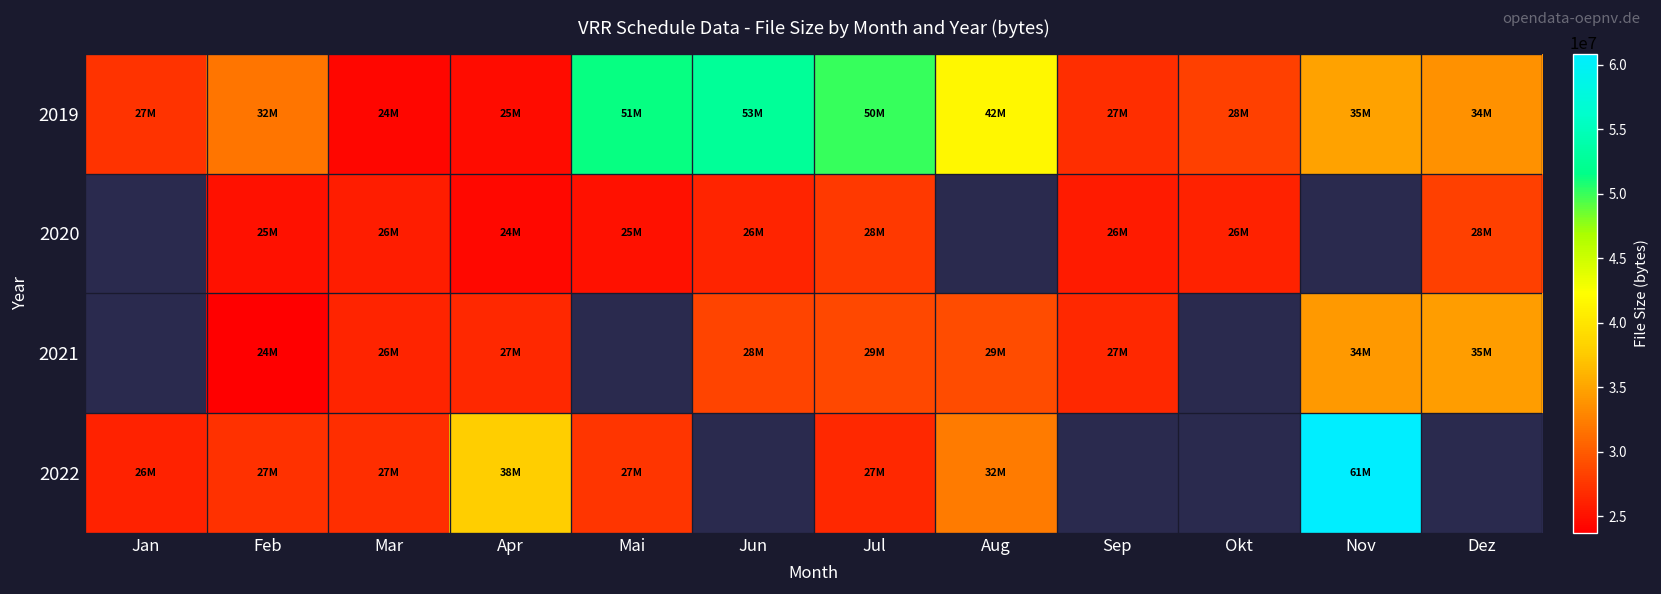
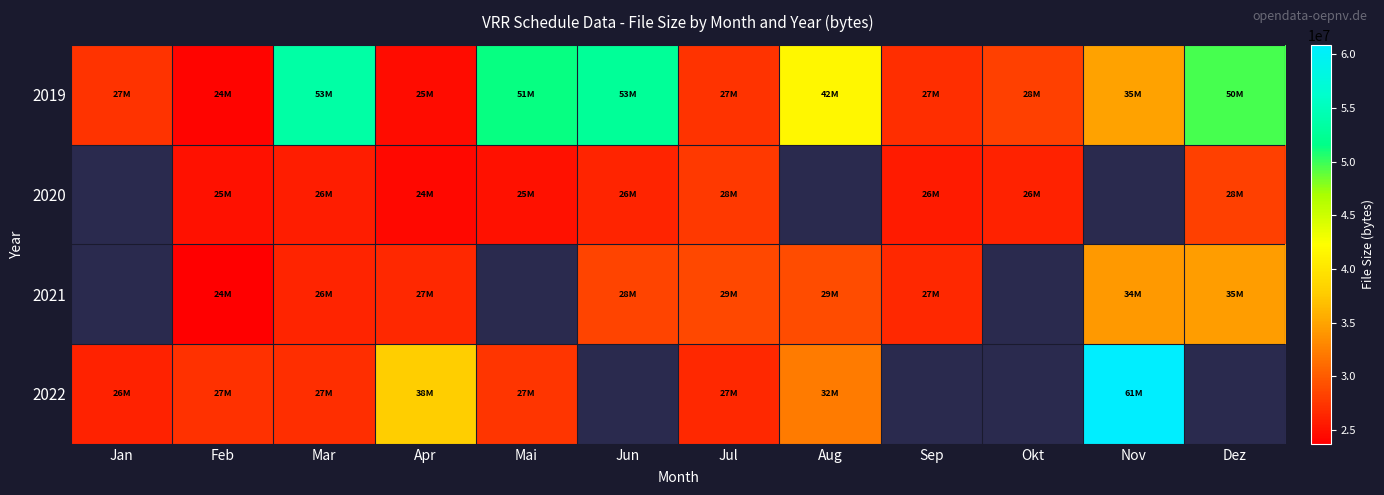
2019, Feb: 32M -> 24M
2019, Mar: 24M -> 53M
2019, Jul: 50M -> 27M
2019, Dez: 34M -> 50M
